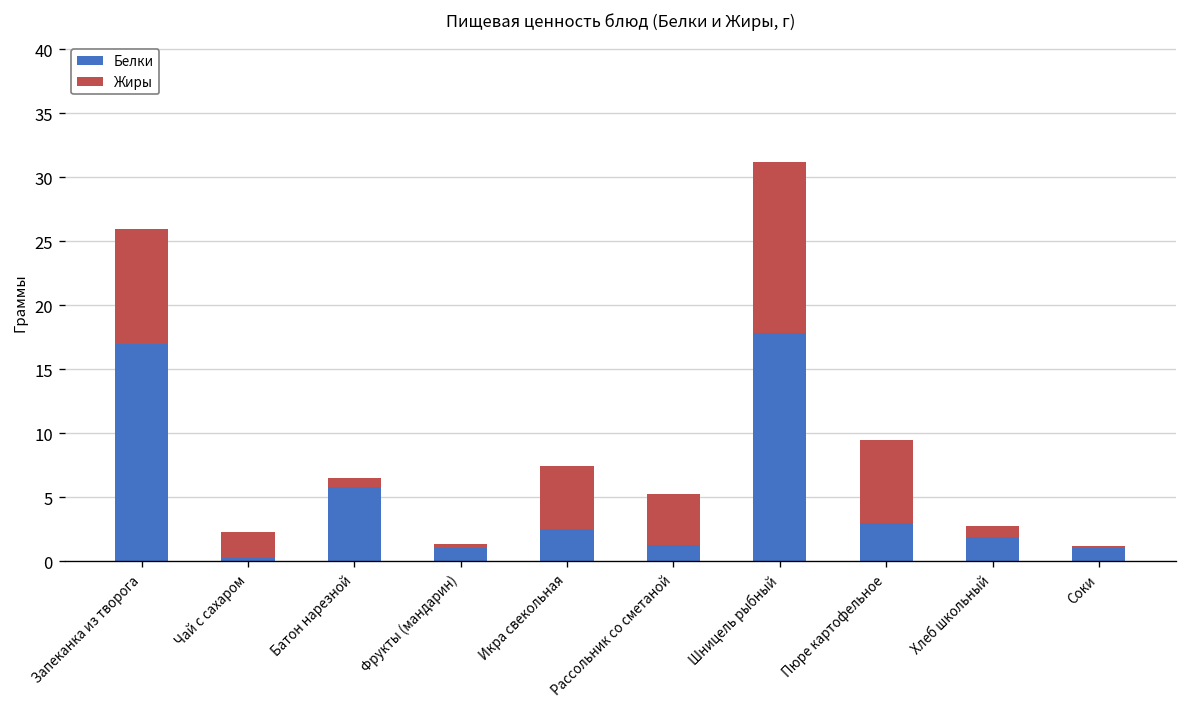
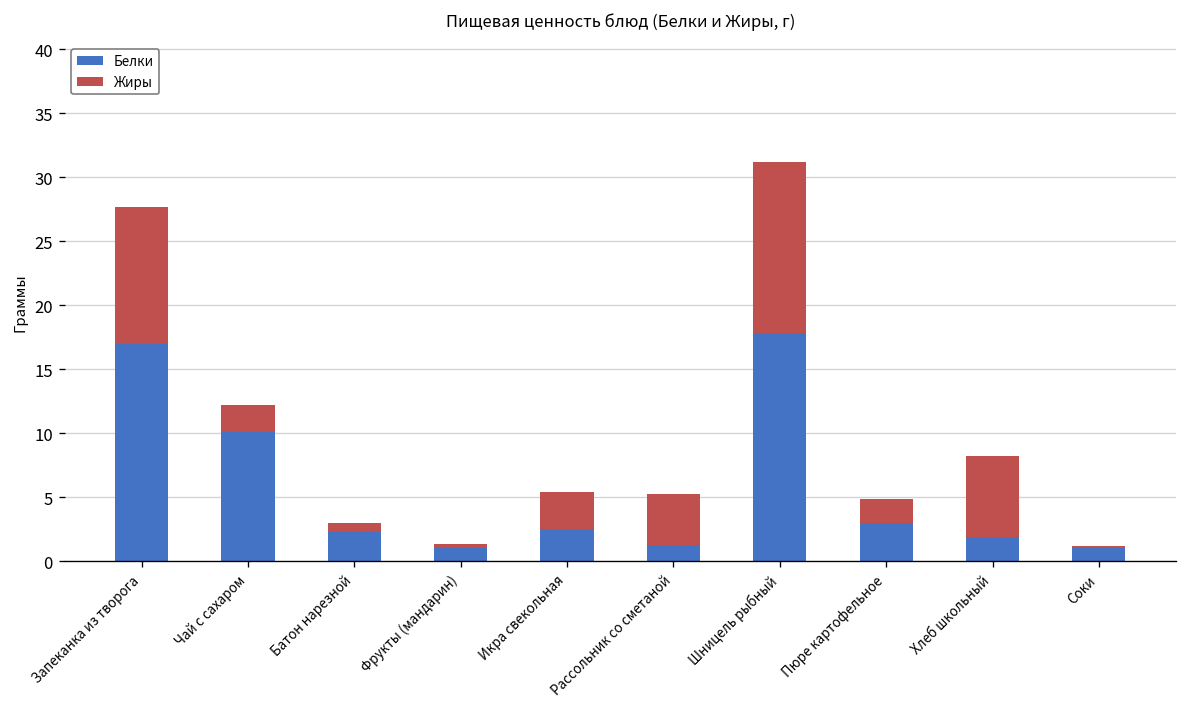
Жиры, Запеканка из творога: 9.1 -> 10.8
Белки, Чай с сахаром: 0.2 -> 10.1
Белки, Батон нарезной: 5.8 -> 2.3
Жиры, Икра свекольная: 4.9 -> 2.9
Жиры, Пюре картофельное: 6.5 -> 1.9
Жиры, Хлеб школьный: 0.9 -> 6.3
